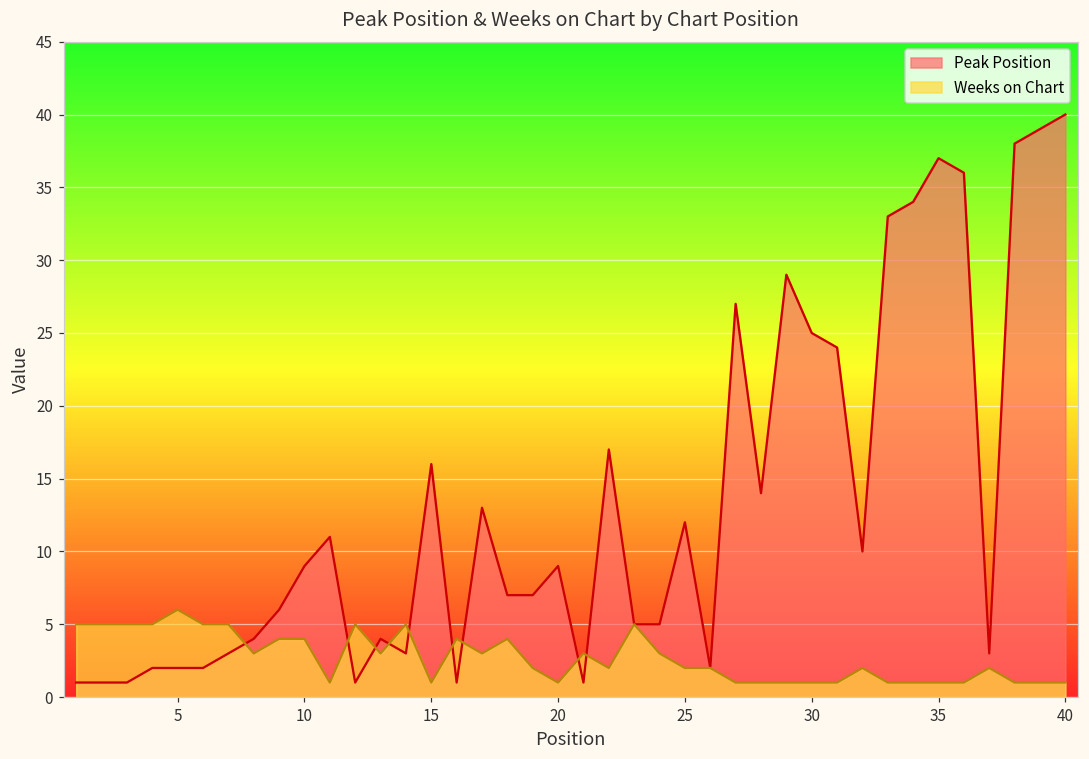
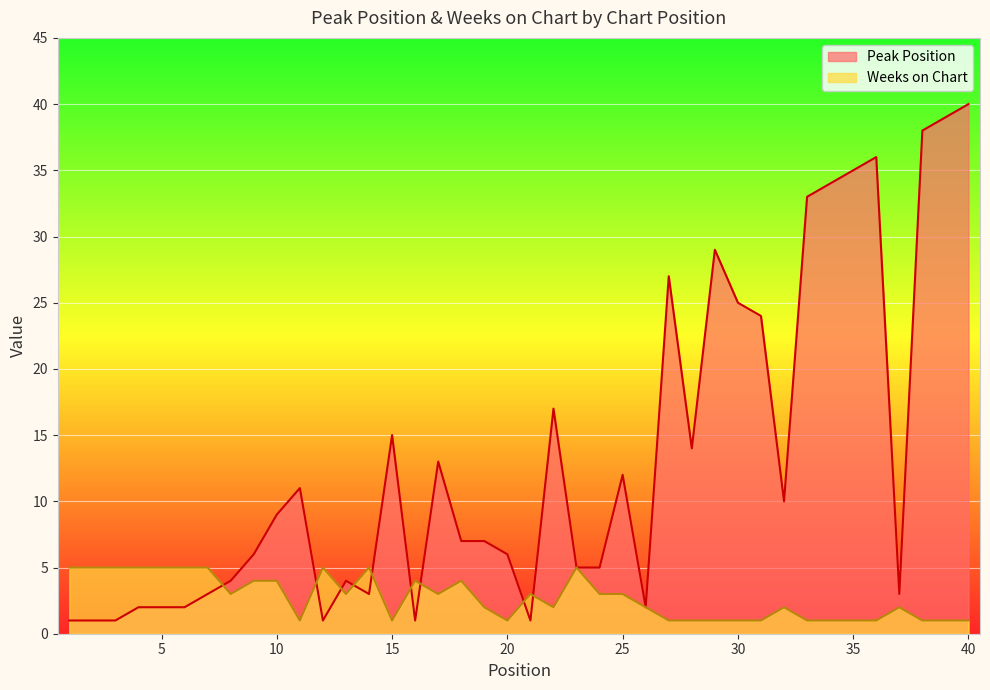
Weeks on Chart, 5: 6 -> 5
Peak Position, 15: 16 -> 15
Peak Position, 20: 9 -> 6
Weeks on Chart, 25: 2 -> 3
Peak Position, 35: 37 -> 35
